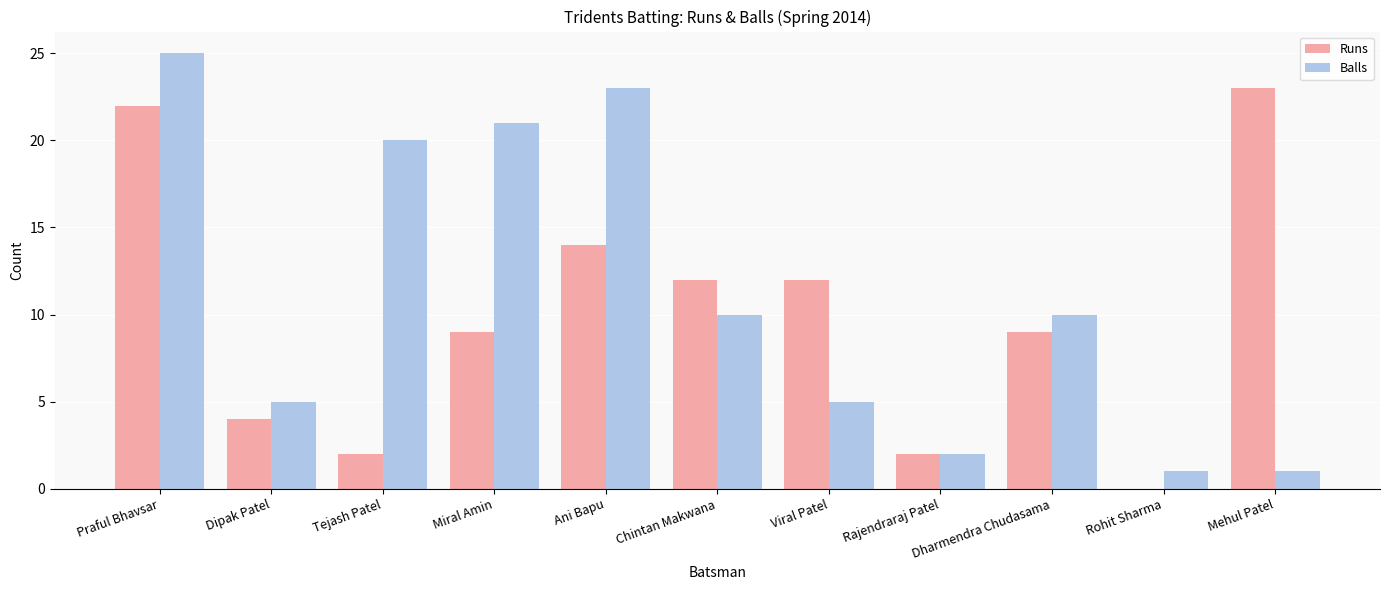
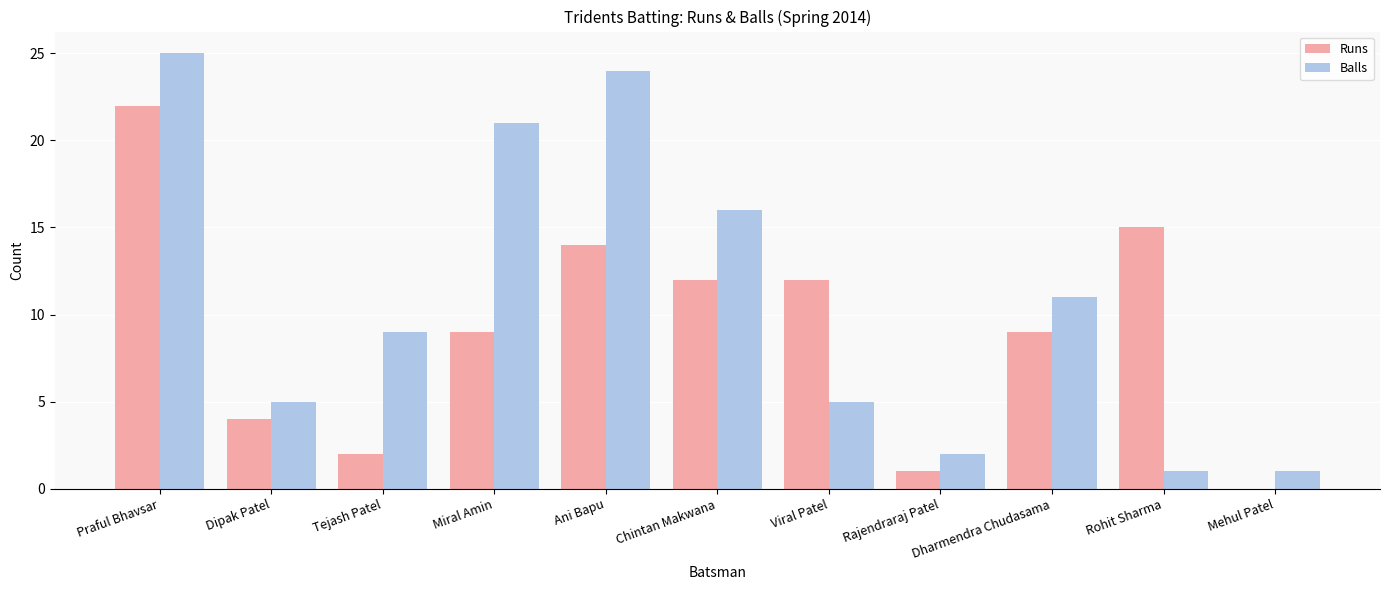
Balls, Tejash Patel: 20 -> 9
Balls, Ani Bapu: 23 -> 24
Balls, Chintan Makwana: 10 -> 16
Runs, Rajendraraj Patel: 2 -> 1
Balls, Dharmendra Chudasama: 10 -> 11
Runs, Rohit Sharma: 0 -> 15
Runs, Mehul Patel: 23 -> 0
